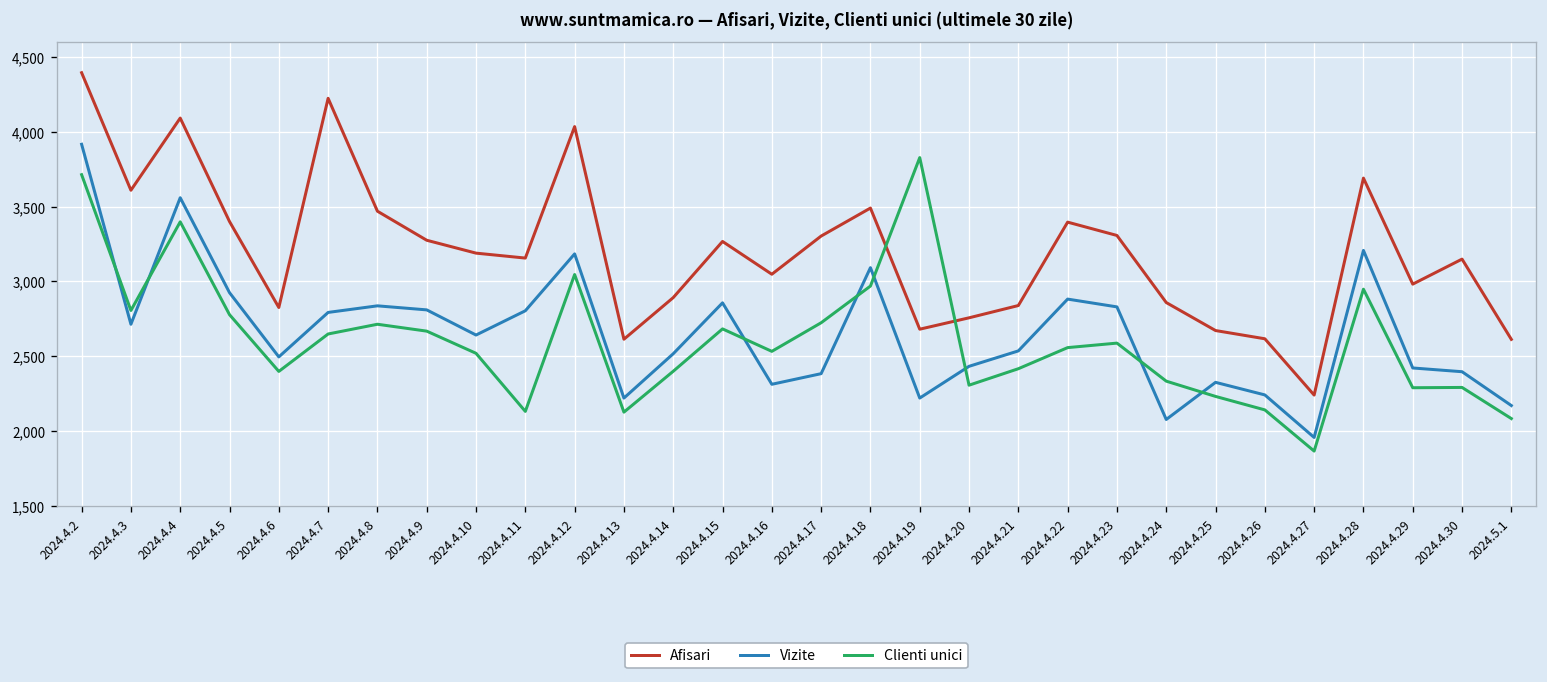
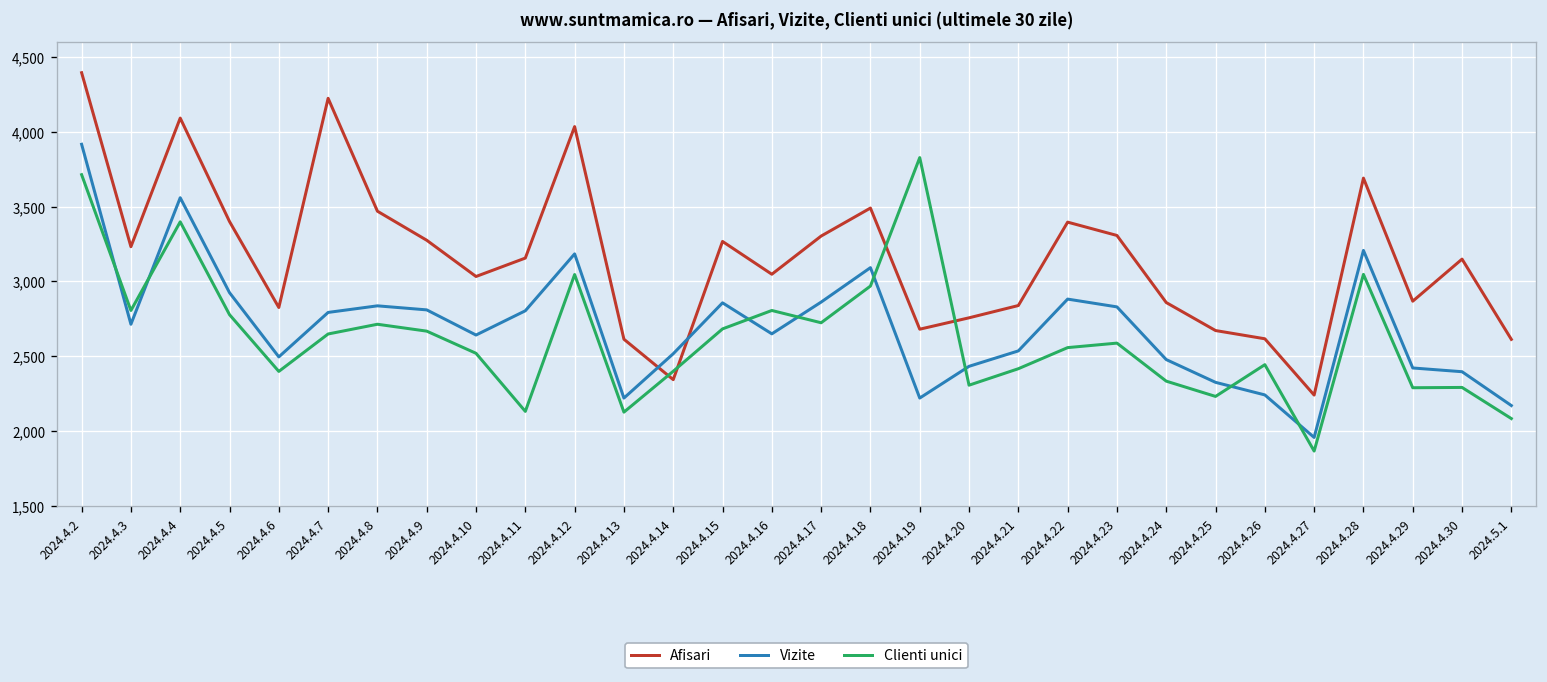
Afisari, 2024.4.3: 3,610 -> 3,230
Afisari, 2024.4.10: 3,190 -> 3,030
Afisari, 2024.4.14: 2,890 -> 2,340
Vizite, 2024.4.16: 2,310 -> 2,650
Clienti unici, 2024.4.16: 2,530 -> 2,810
Vizite, 2024.4.17: 2,380 -> 2,860
Vizite, 2024.4.24: 2,080 -> 2,480
Clienti unici, 2024.4.26: 2,140 -> 2,440
Clienti unici, 2024.4.28: 2,950 -> 3,050
Afisari, 2024.4.29: 2,980 -> 2,870
